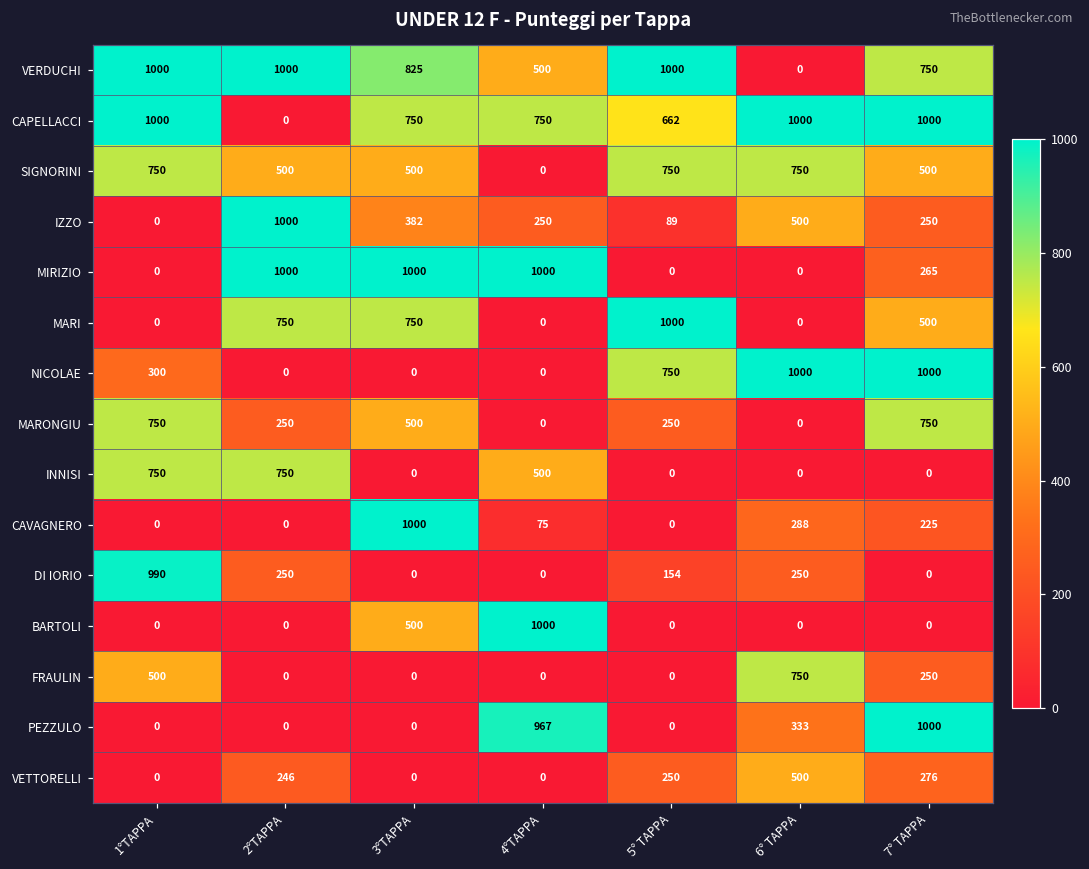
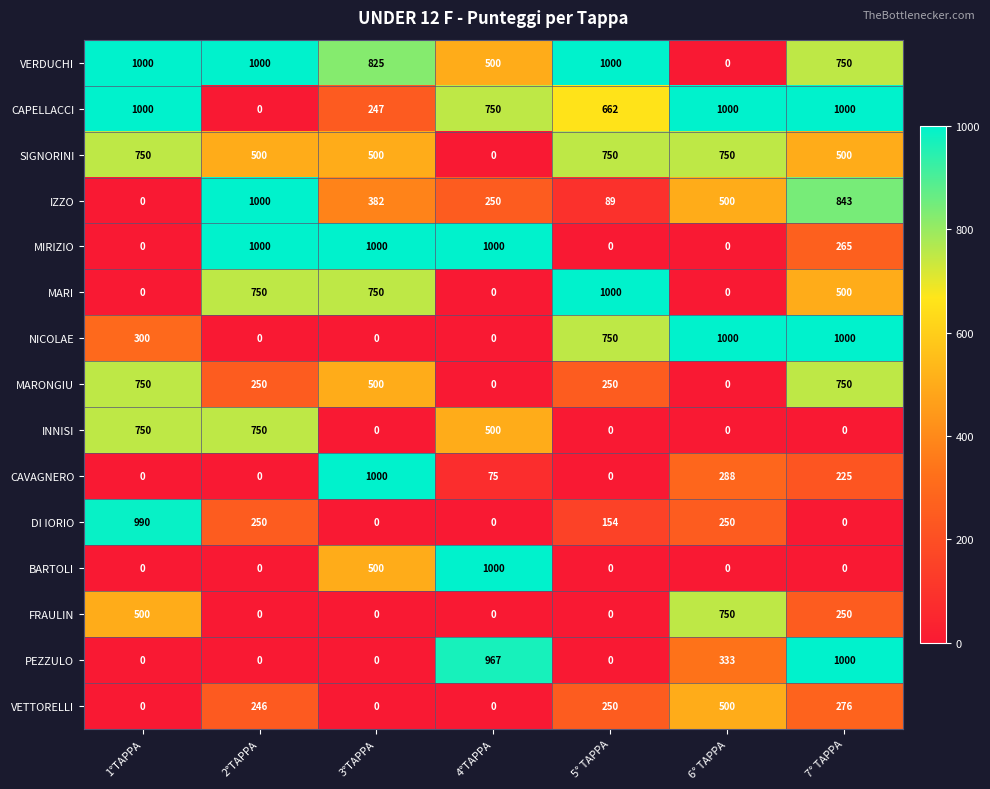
CAPELLACCI, 3°TAPPA: 750 -> 247
IZZO, 7° TAPPA: 250 -> 843
